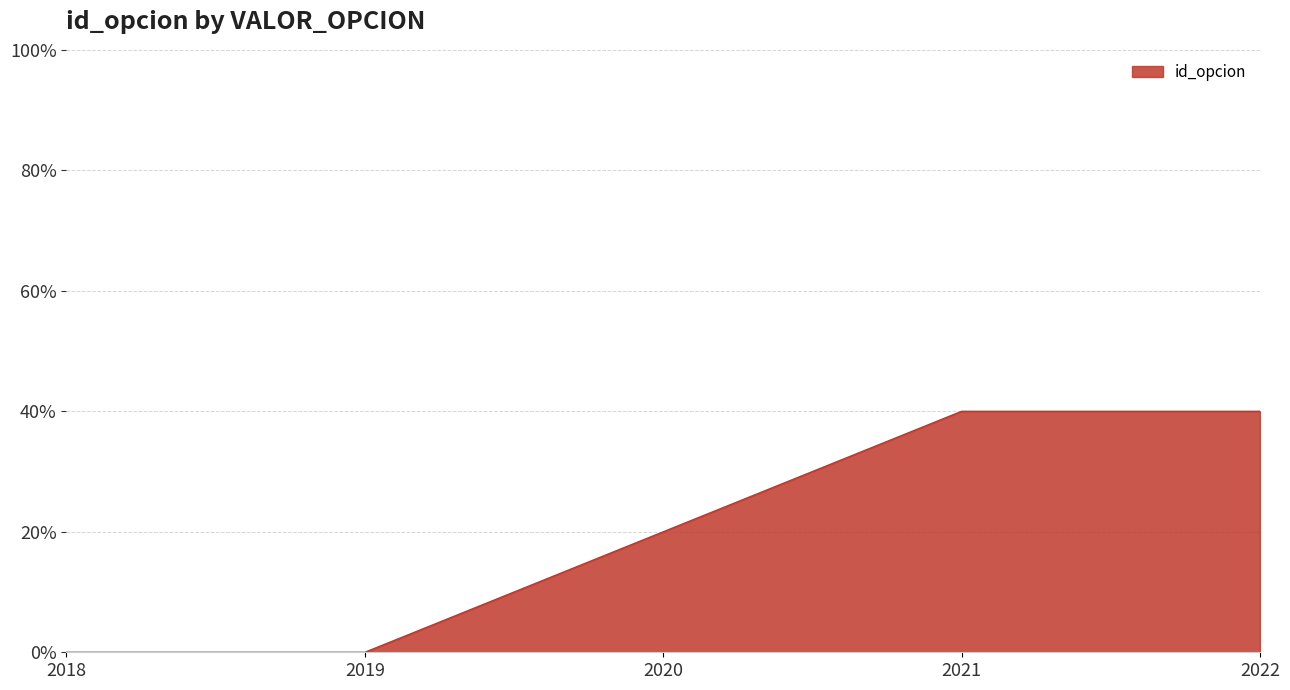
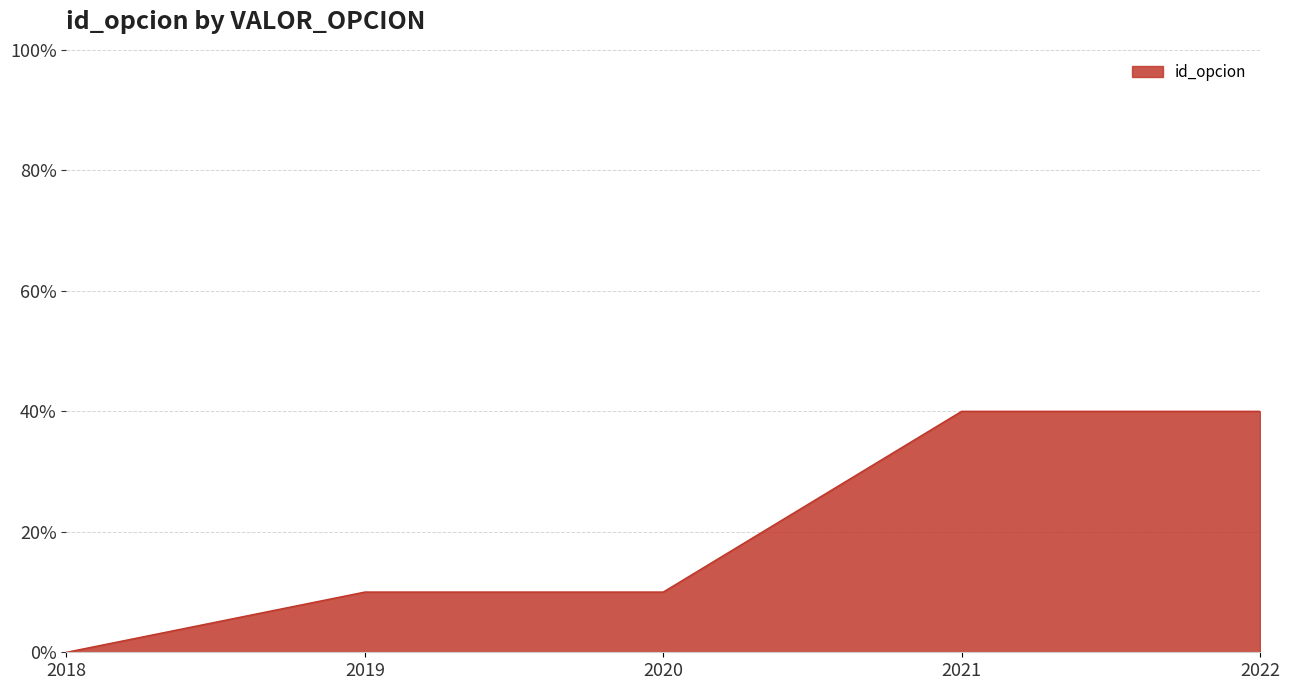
2019: 0% -> 10%
2020: 20% -> 10%
